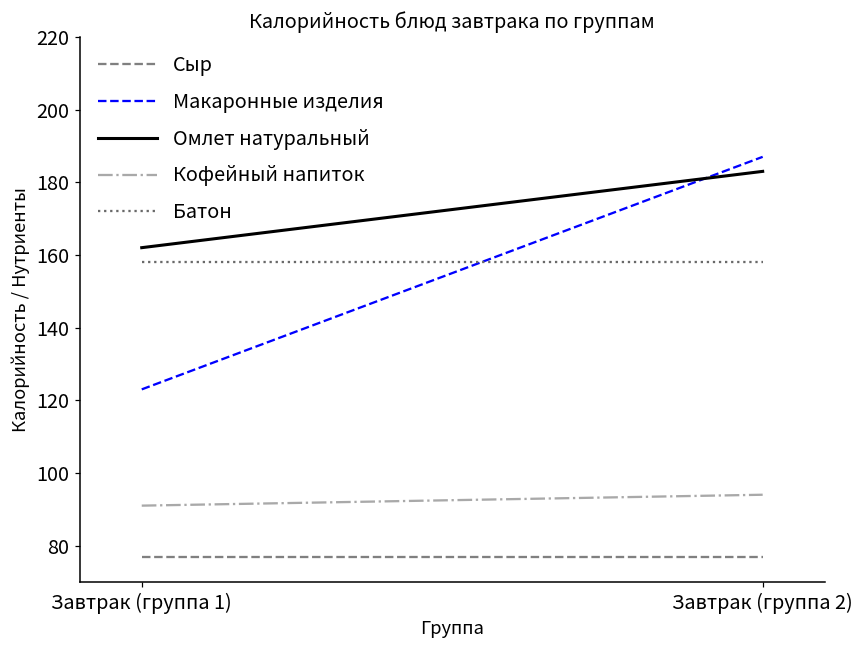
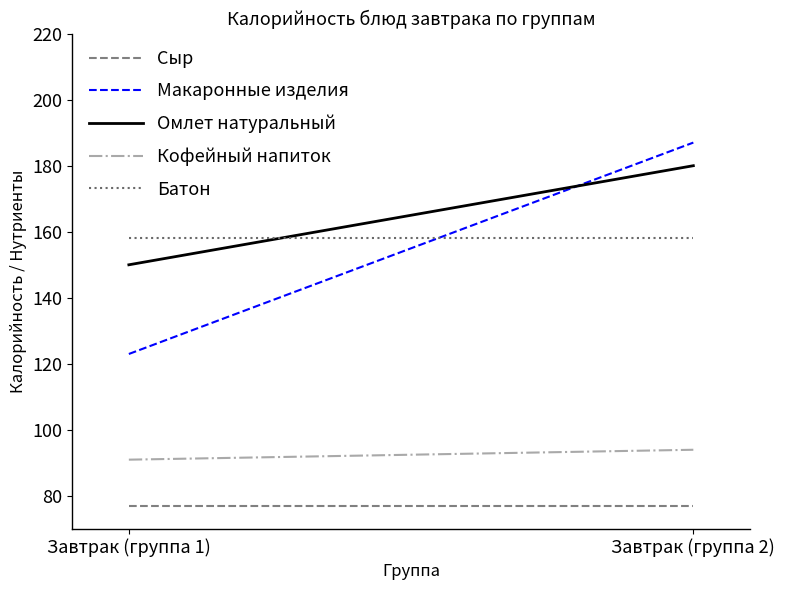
Омлет натуральный, Завтрак (группа 1): 162 -> 150
Омлет натуральный, Завтрак (группа 2): 183 -> 180
